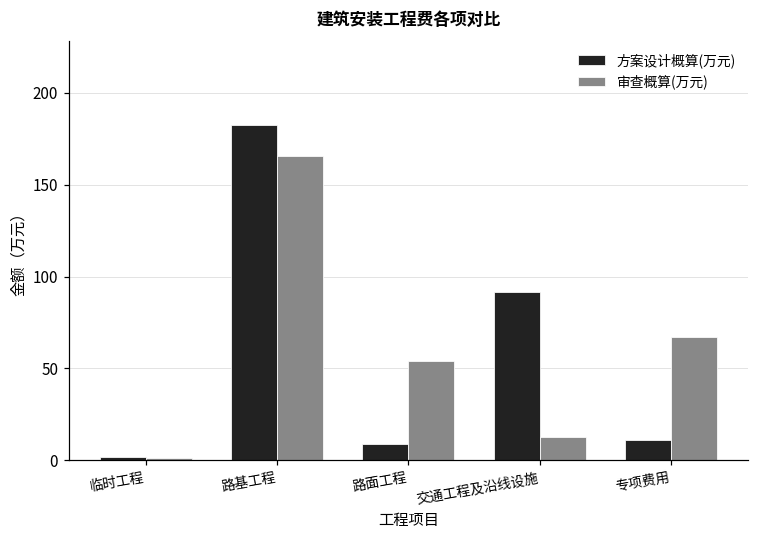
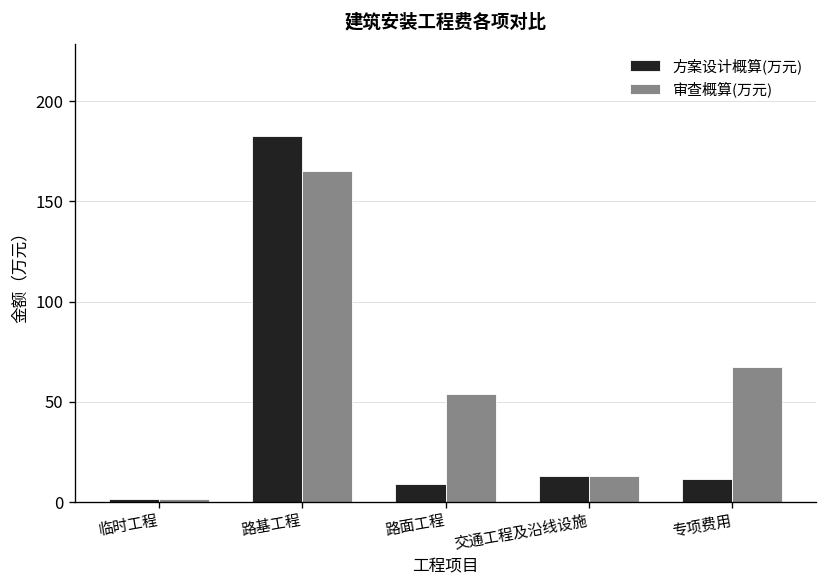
方案设计概算(万元), 交通工程及沿线设施: 91 -> 13
